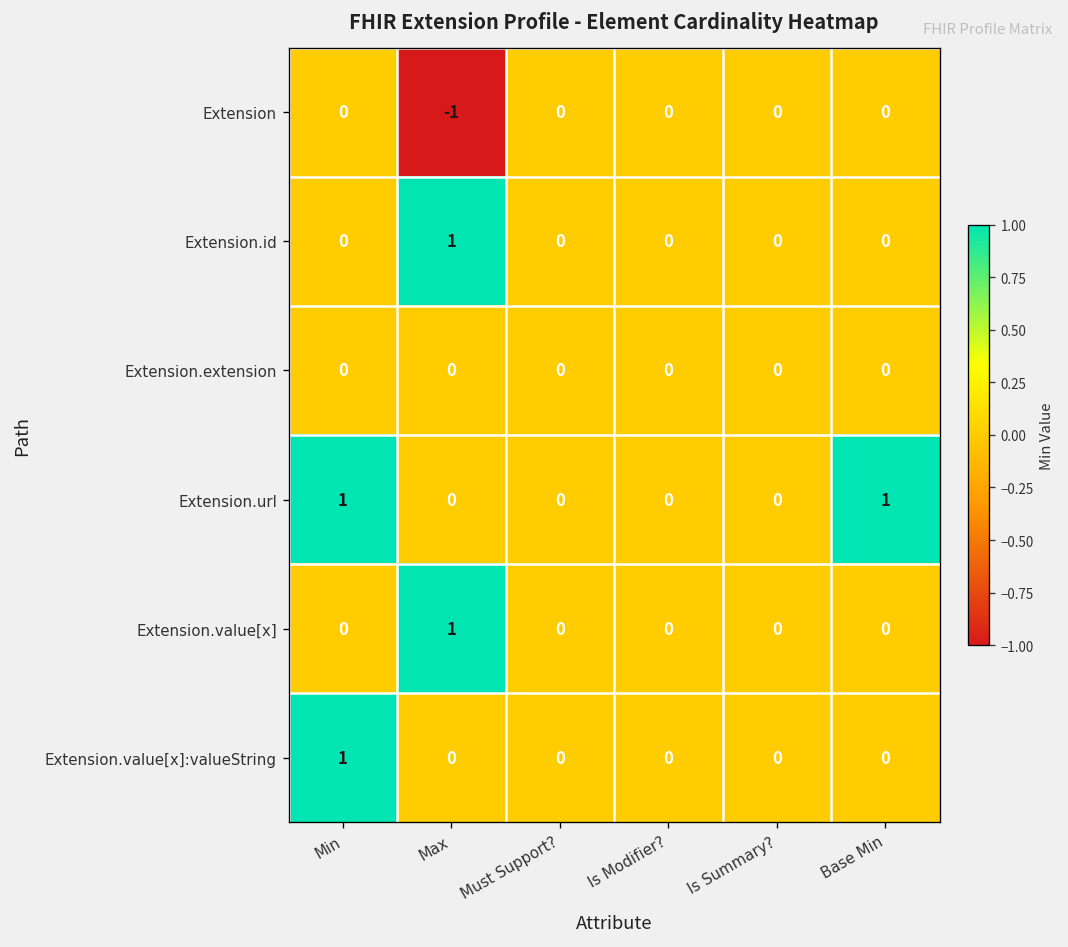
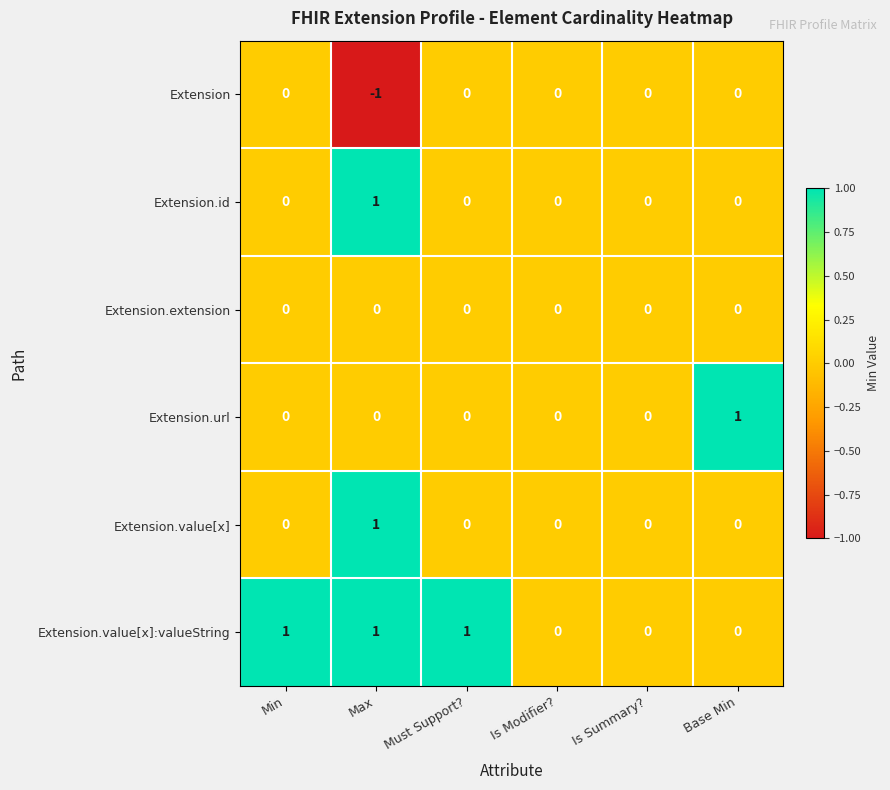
Extension.url, Min: 1 -> 0
Extension.value[x]:valueString, Max: 0 -> 1
Extension.value[x]:valueString, Must Support?: 0 -> 1
